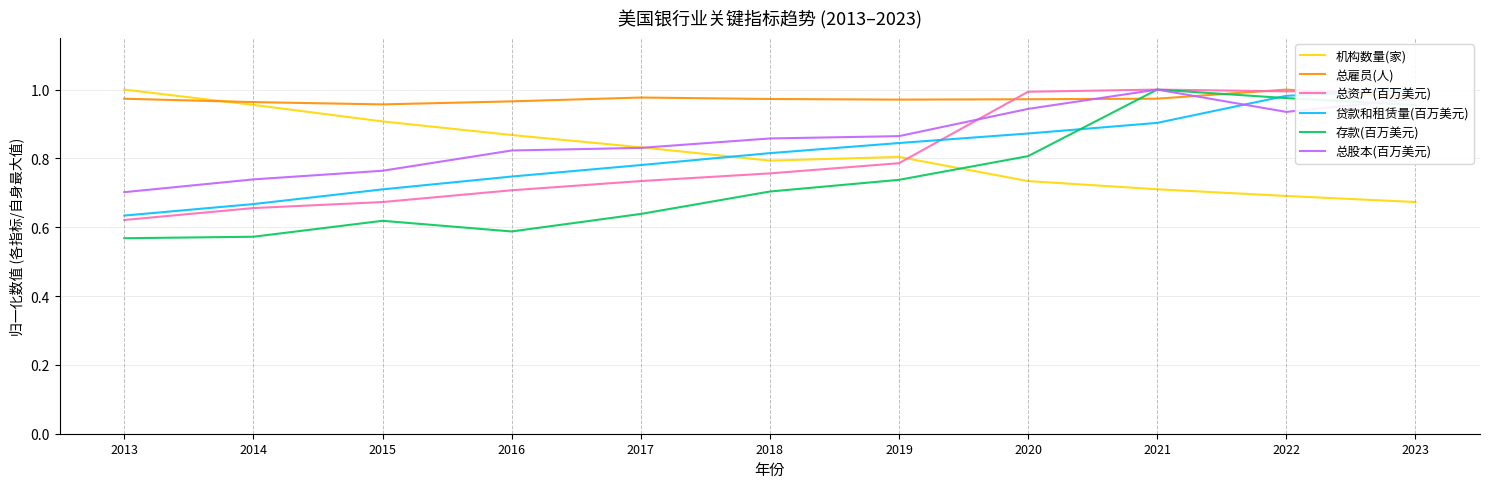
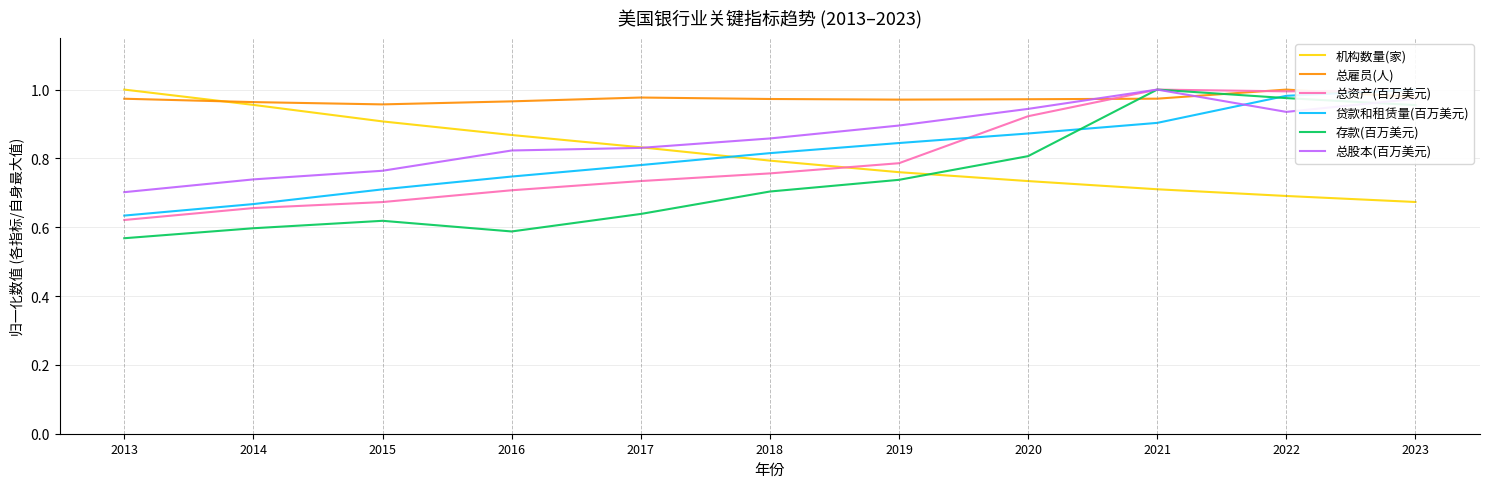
存款(百万美元), 2014: 0.57 -> 0.60
机构数量(家), 2019: 0.80 -> 0.76
总股本(百万美元), 2019: 0.86 -> 0.90
总资产(百万美元), 2020: 0.99 -> 0.92
